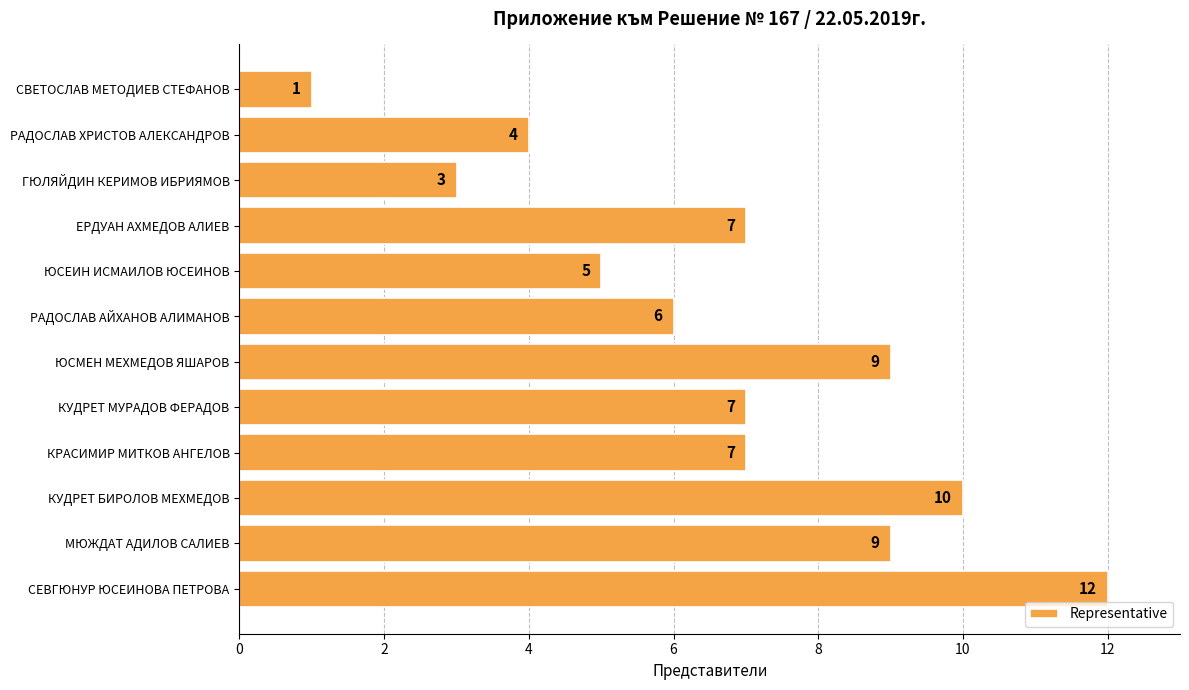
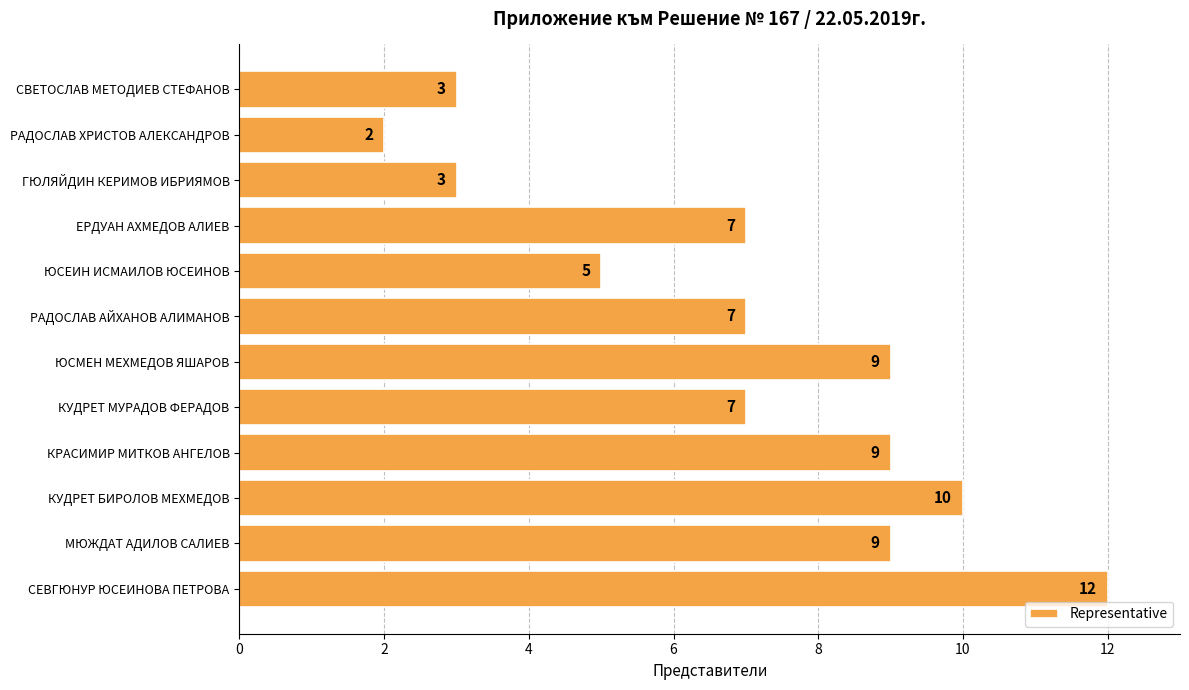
СВЕТОСЛАВ МЕТОДИЕВ СТЕФАНОВ: 1 -> 3
РАДОСЛАВ ХРИСТОВ АЛЕКСАНДРОВ: 4 -> 2
РАДОСЛАВ АЙХАНОВ АЛИМАНОВ: 6 -> 7
КРАСИМИР МИТКОВ АНГЕЛОВ: 7 -> 9
